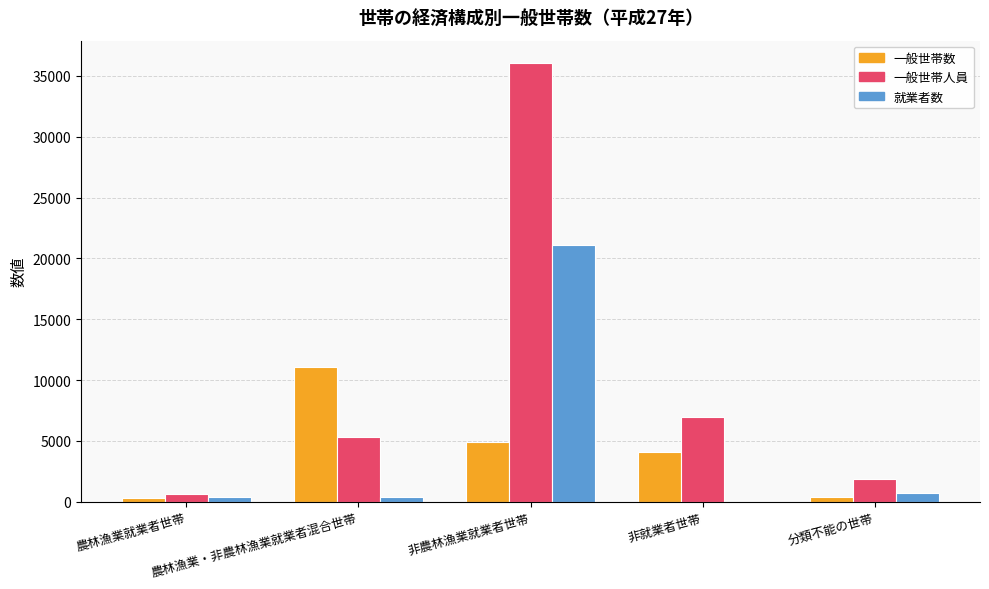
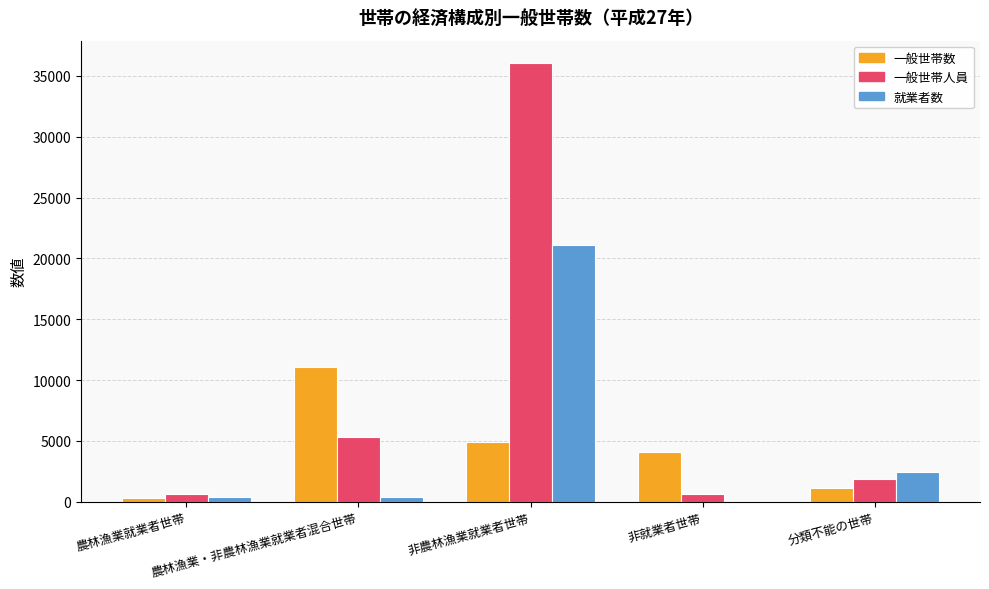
一般世帯人員, 非就業者世帯: 7000 -> 700
一般世帯数, 分類不能の世帯: 400 -> 1100
就業者数, 分類不能の世帯: 700 -> 2400
